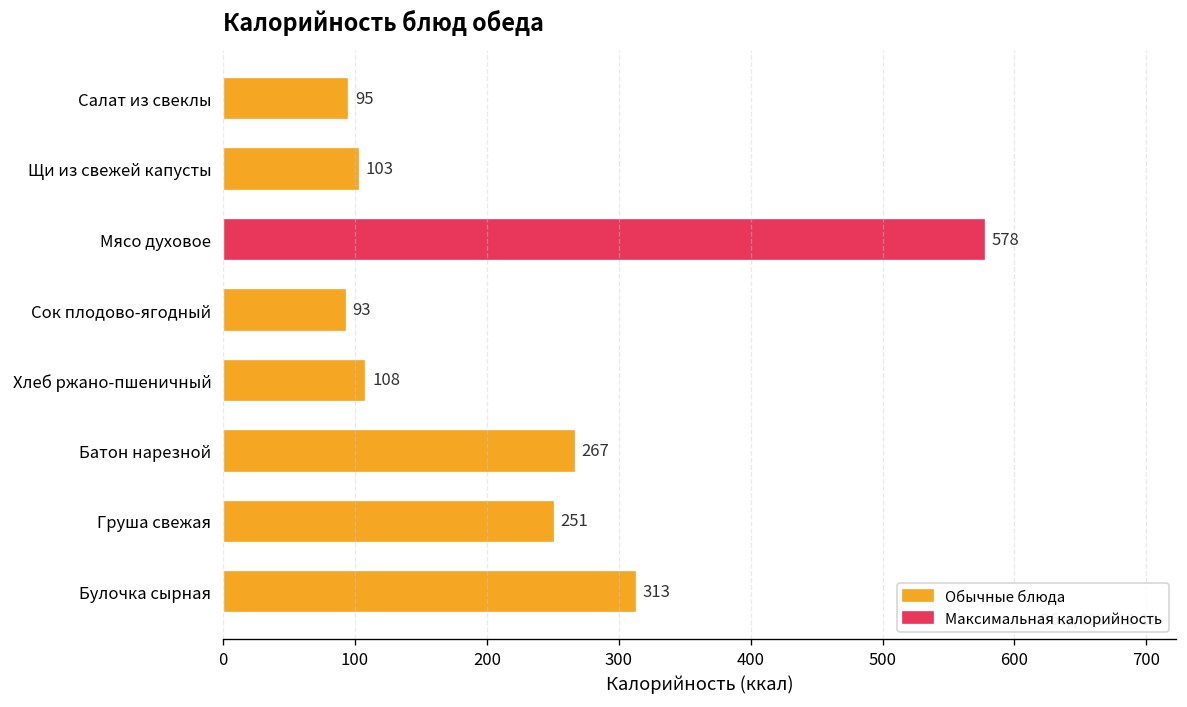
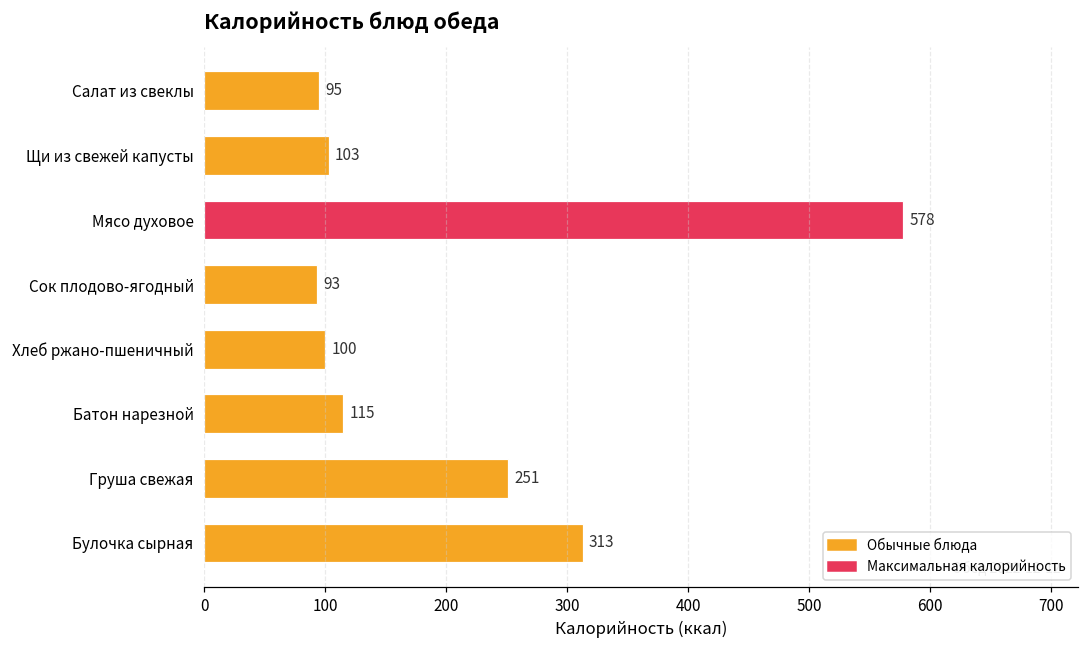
Хлеб ржано-пшеничный: 108 -> 100
Батон нарезной: 267 -> 115
